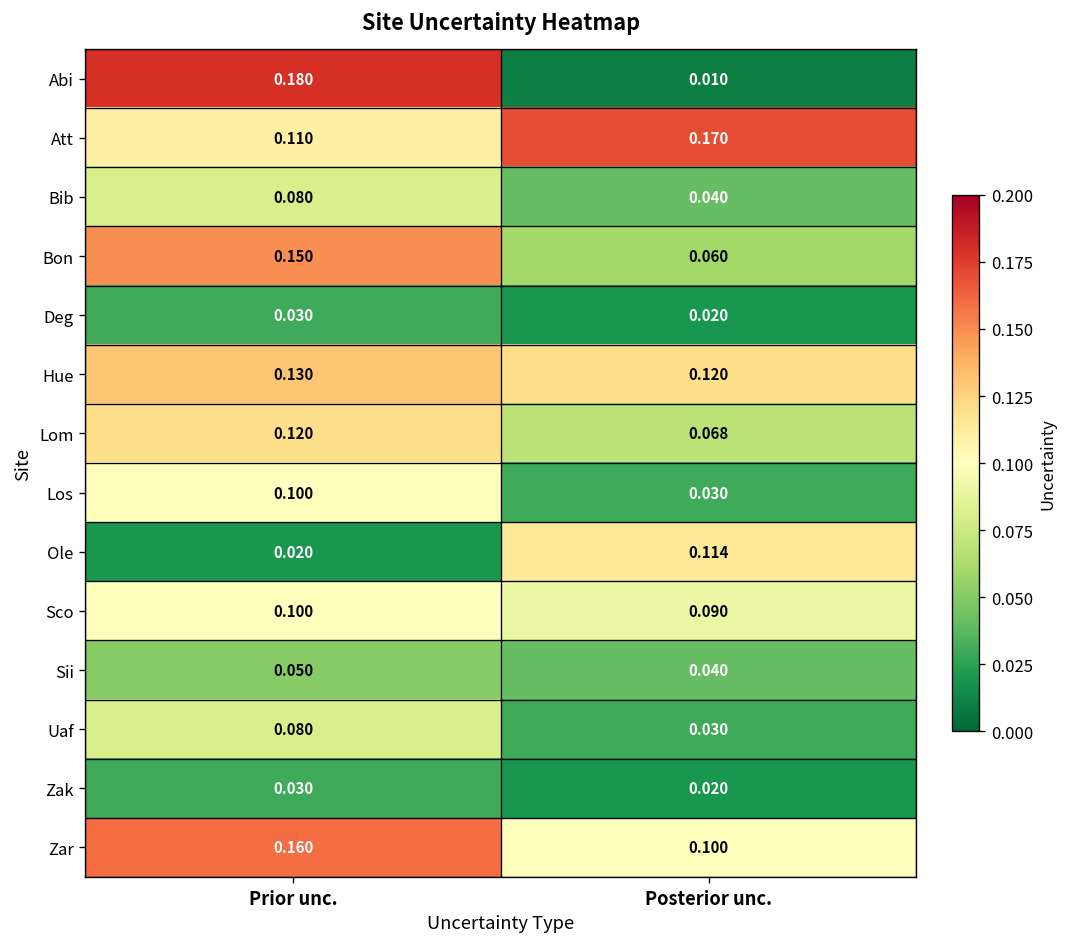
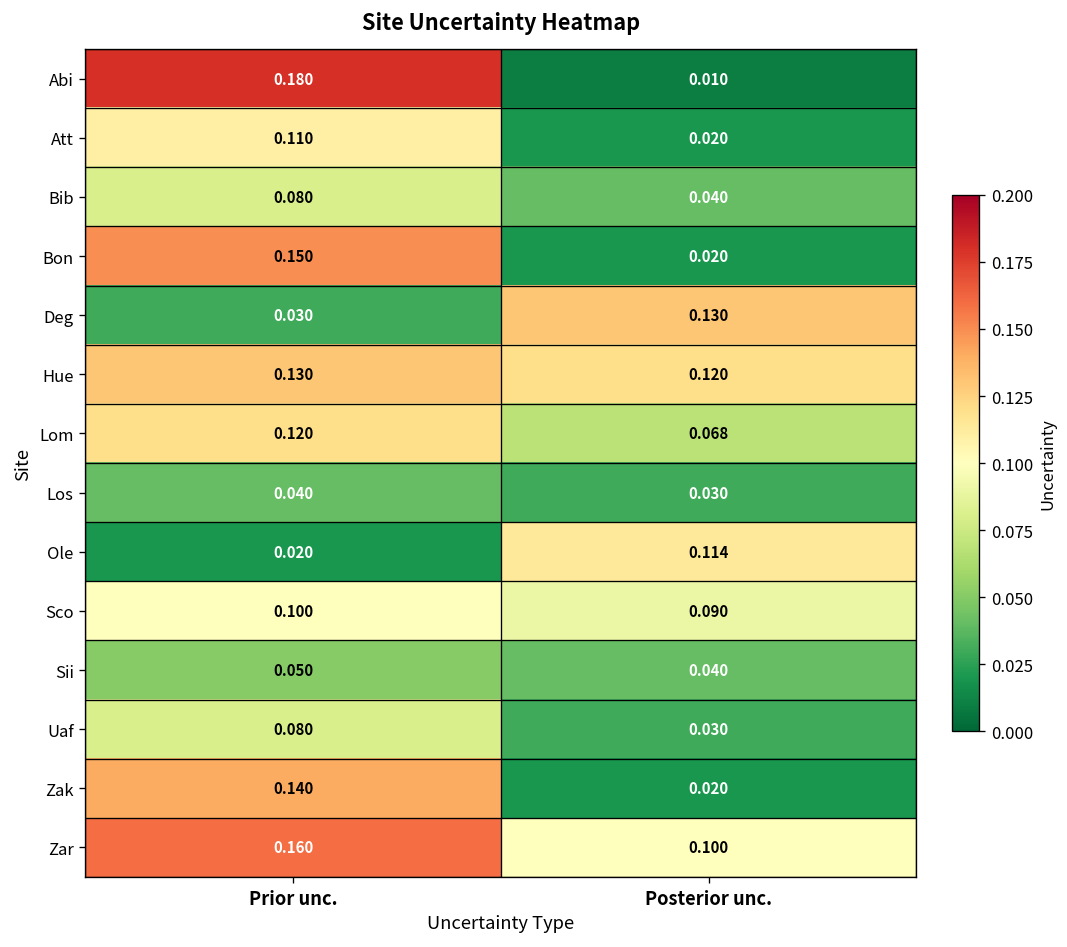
Att, Posterior unc.: 0.170 -> 0.020
Bon, Posterior unc.: 0.060 -> 0.020
Deg, Posterior unc.: 0.020 -> 0.130
Los, Prior unc.: 0.100 -> 0.040
Zak, Prior unc.: 0.030 -> 0.140
